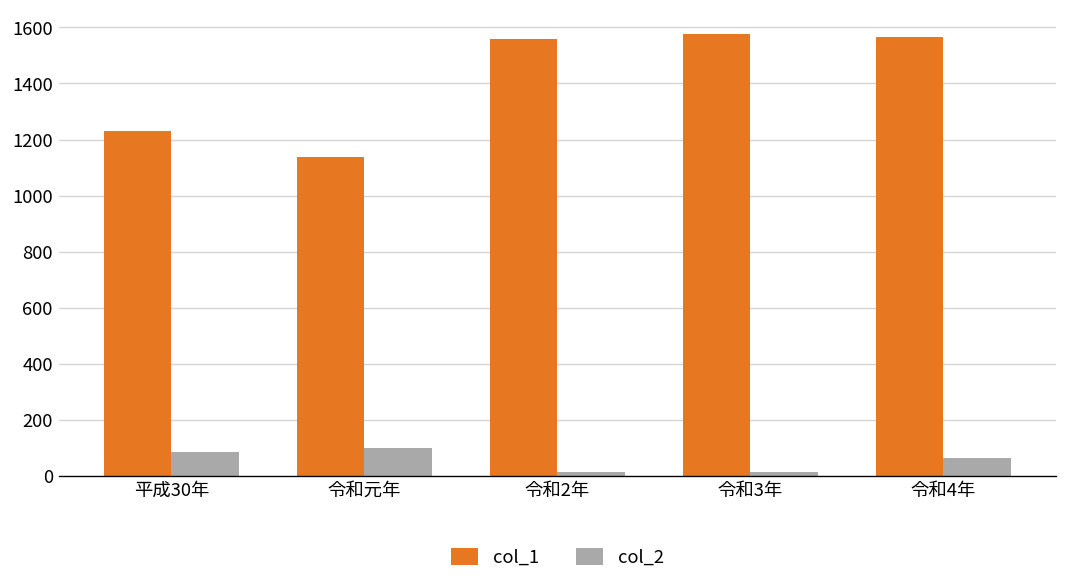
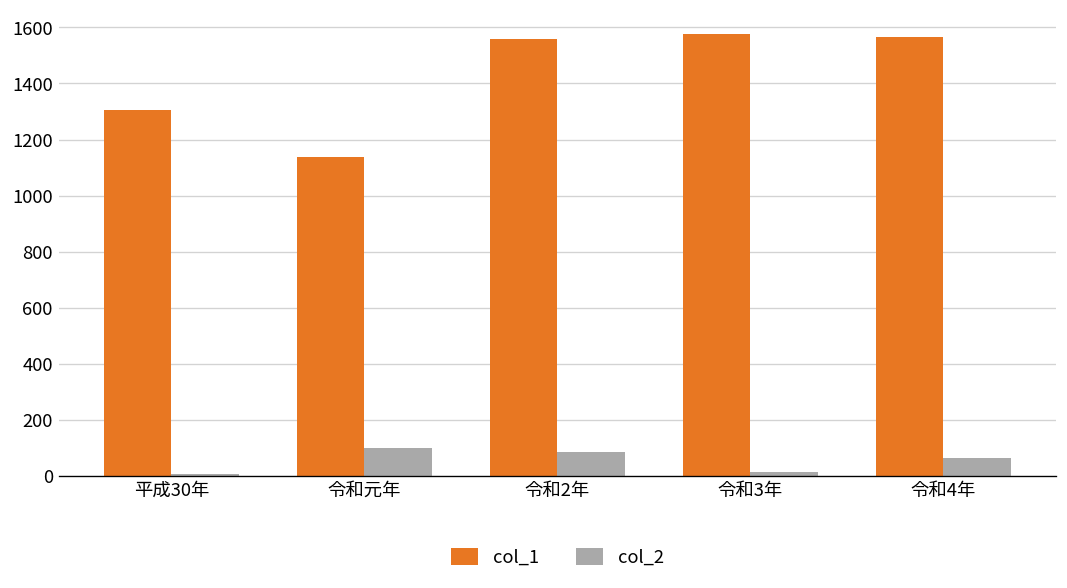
col_1, 平成30年: 1230 -> 1300
col_2, 平成30年: 90 -> 10
col_2, 令和2年: 10 -> 90
